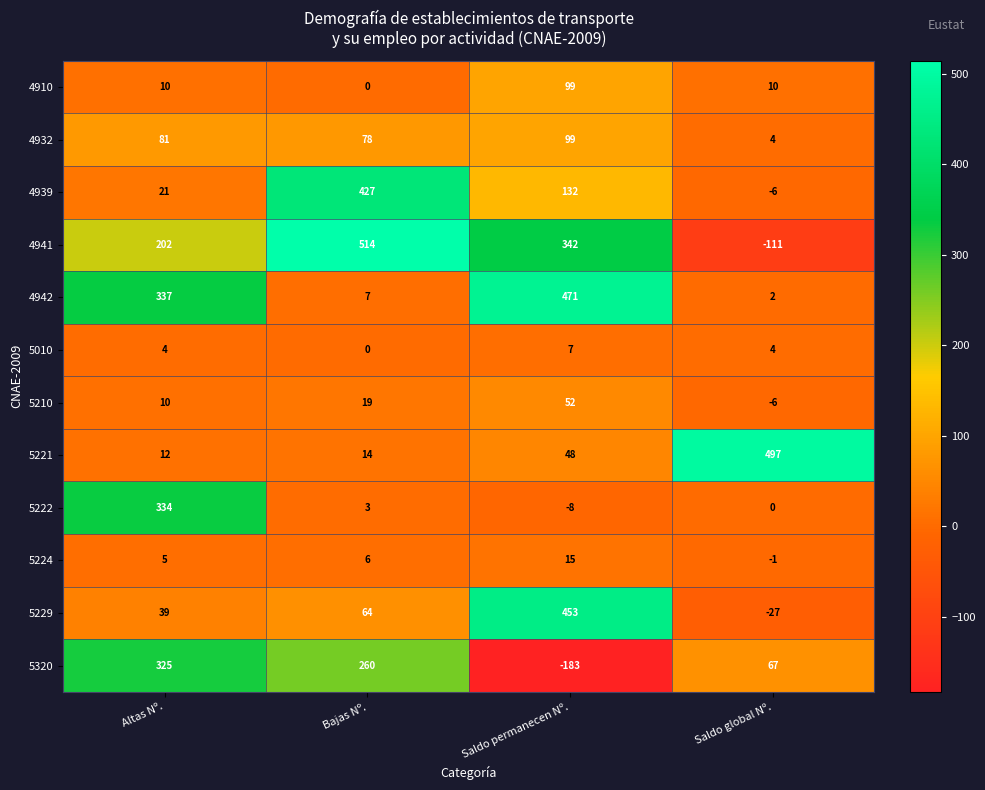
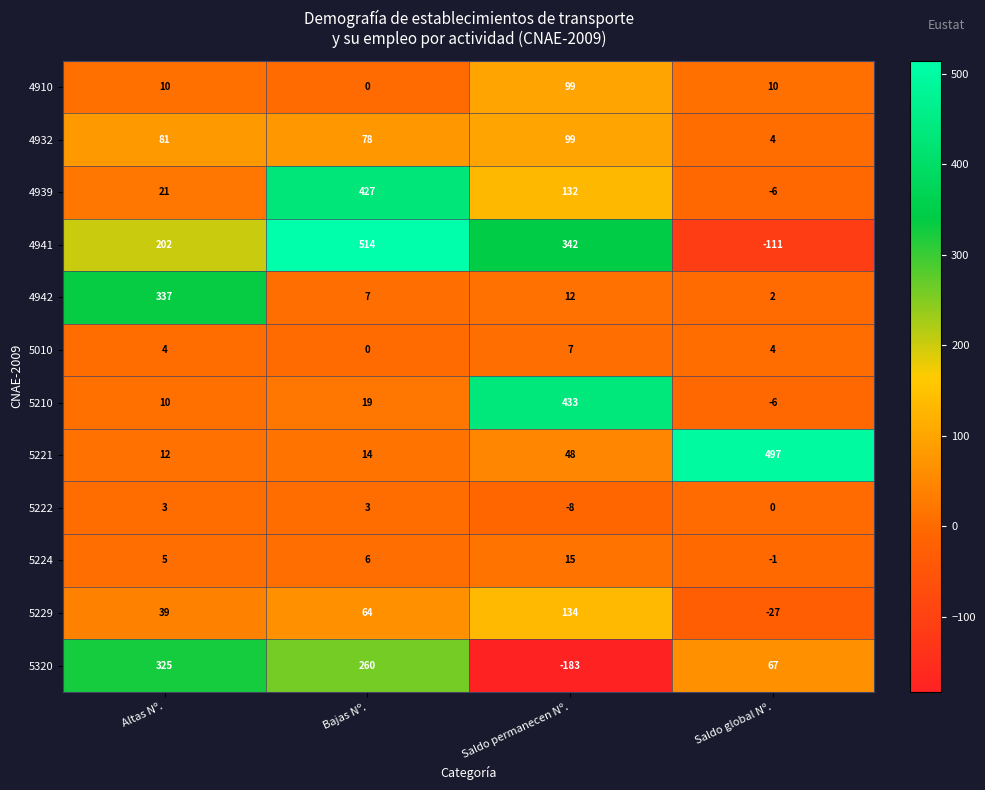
4942, Saldo permanecen Nº.: 471 -> 12
5210, Saldo permanecen Nº.: 52 -> 433
5222, Altas Nº.: 334 -> 3
5229, Saldo permanecen Nº.: 453 -> 134
